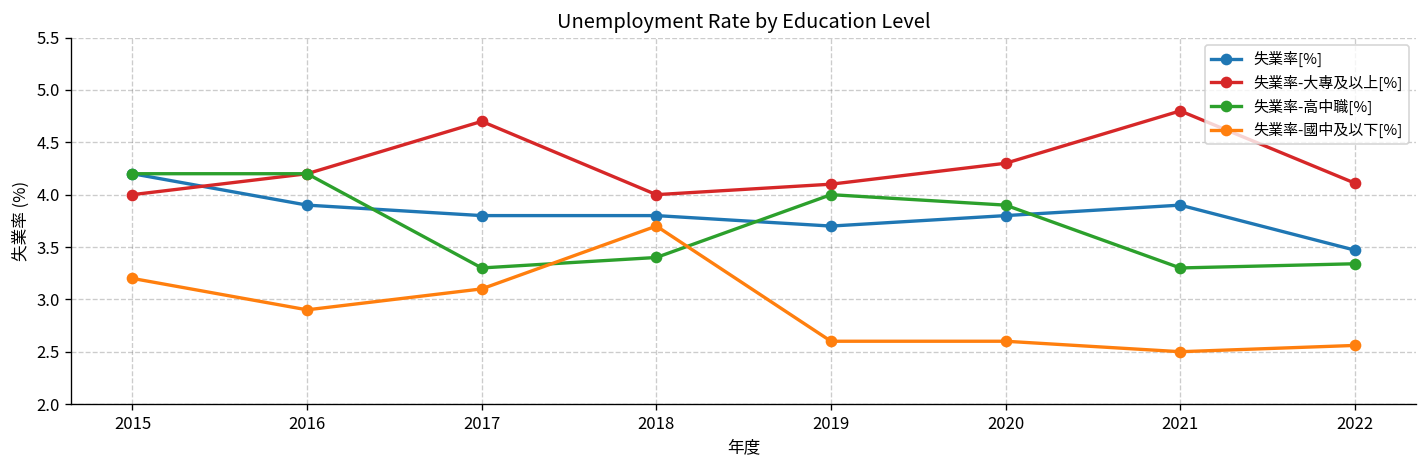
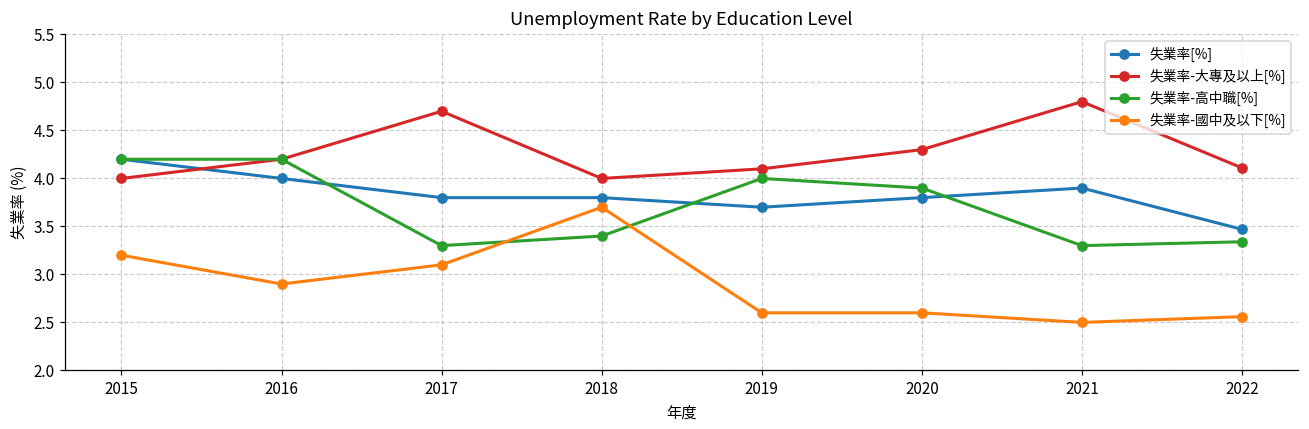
失業率[%], 2016: 3.9 -> 4.0
